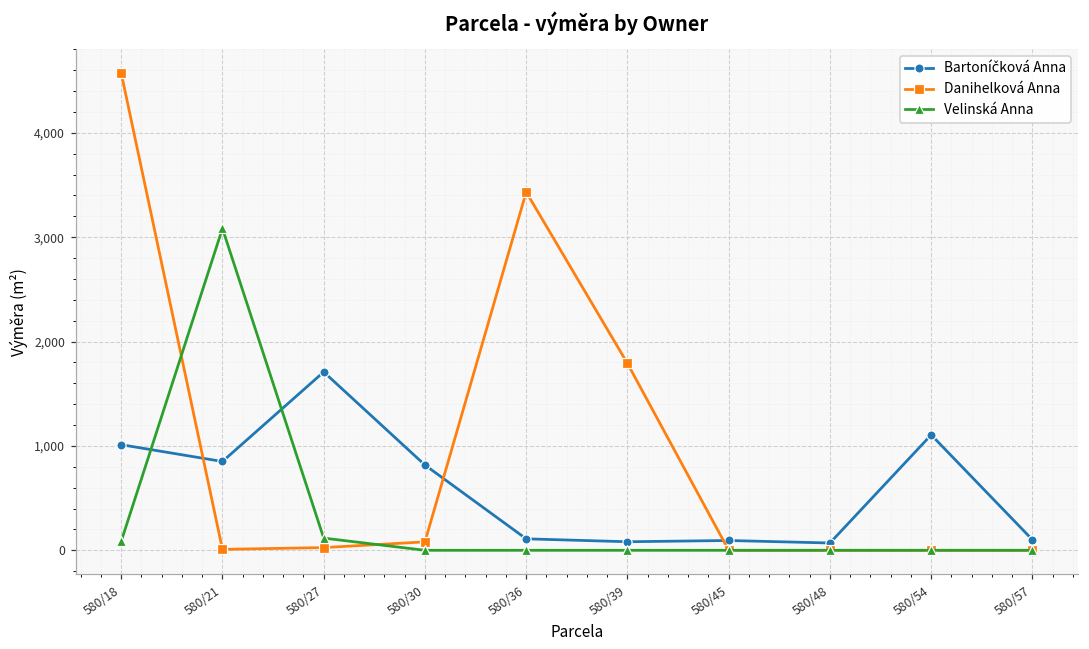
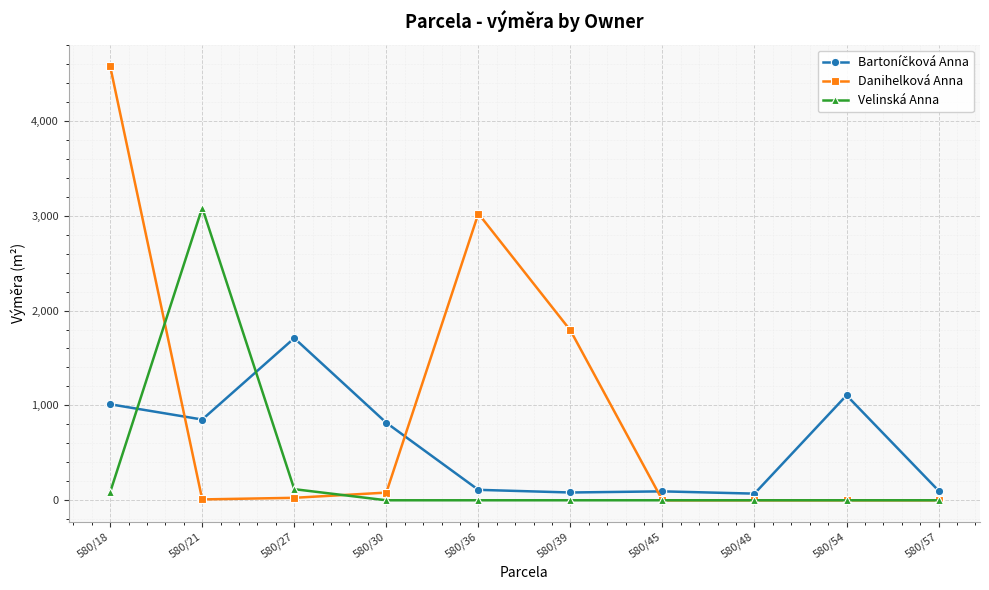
Danihelková Anna, 580/36: 3,400 -> 3,000
